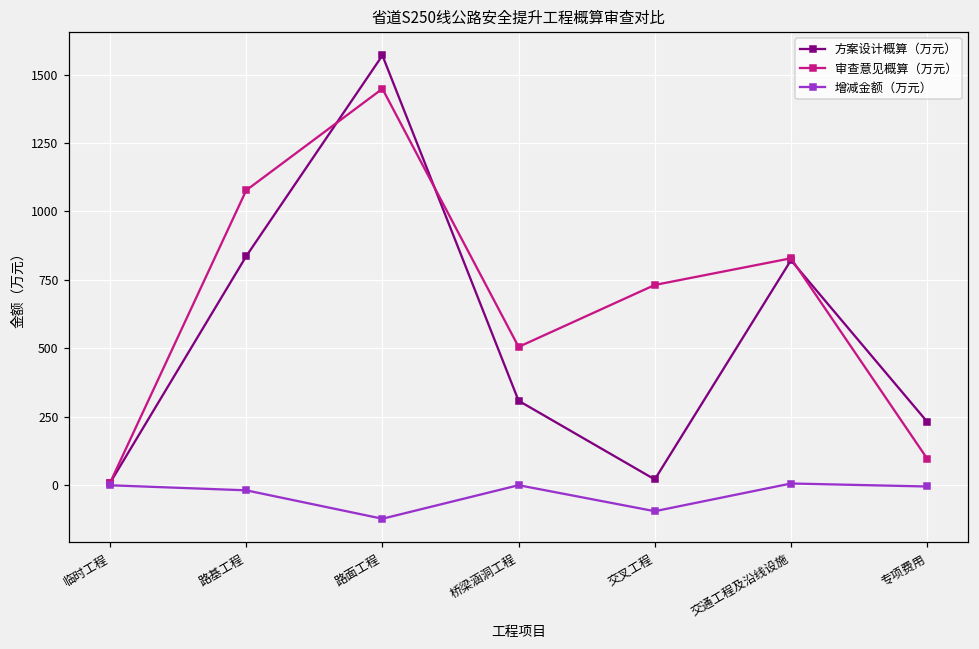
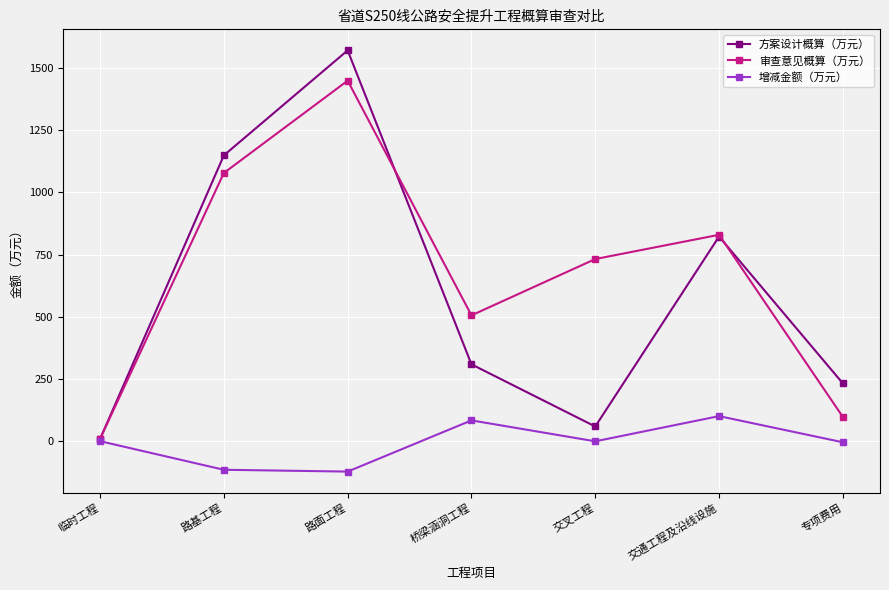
方案设计概算（万元）, 路基工程: 840 -> 1150
增减金额（万元）, 路基工程: -20 -> -110
增减金额（万元）, 桥梁涵洞工程: 0 -> 80
方案设计概算（万元）, 交叉工程: 20 -> 60
增减金额（万元）, 交叉工程: -90 -> 0
增减金额（万元）, 交通工程及沿线设施: 10 -> 100
